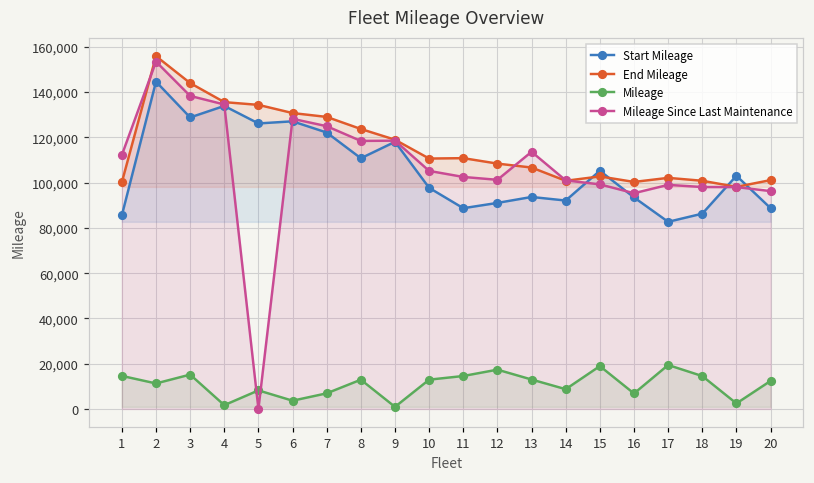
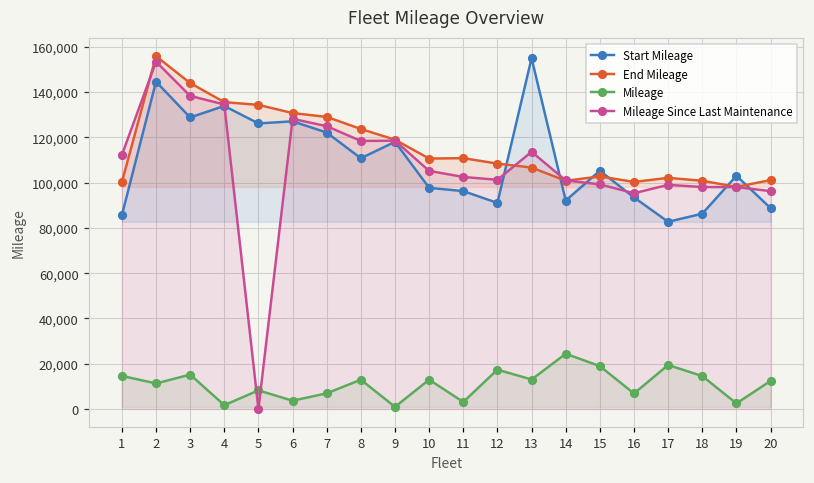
Start Mileage, 11: 89,000 -> 96,000
Mileage, 11: 15,000 -> 3,000
Start Mileage, 13: 94,000 -> 155,000
Mileage, 14: 9,000 -> 24,000
